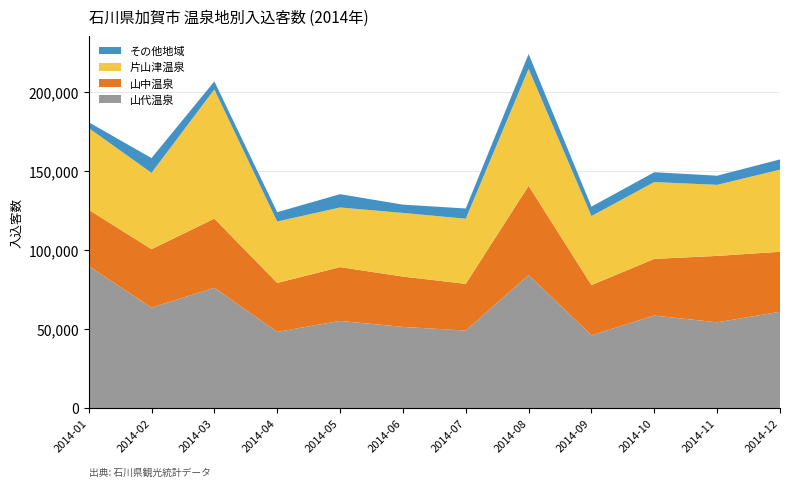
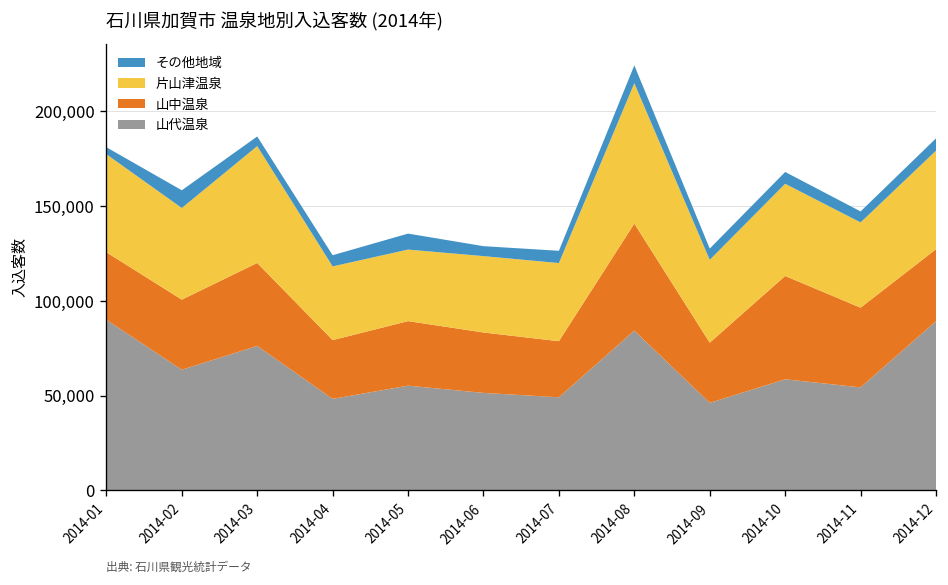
片山津温泉, 2014-03: 82,000 -> 62,000
山中温泉, 2014-10: 36,000 -> 55,000
山代温泉, 2014-12: 61,000 -> 89,000
